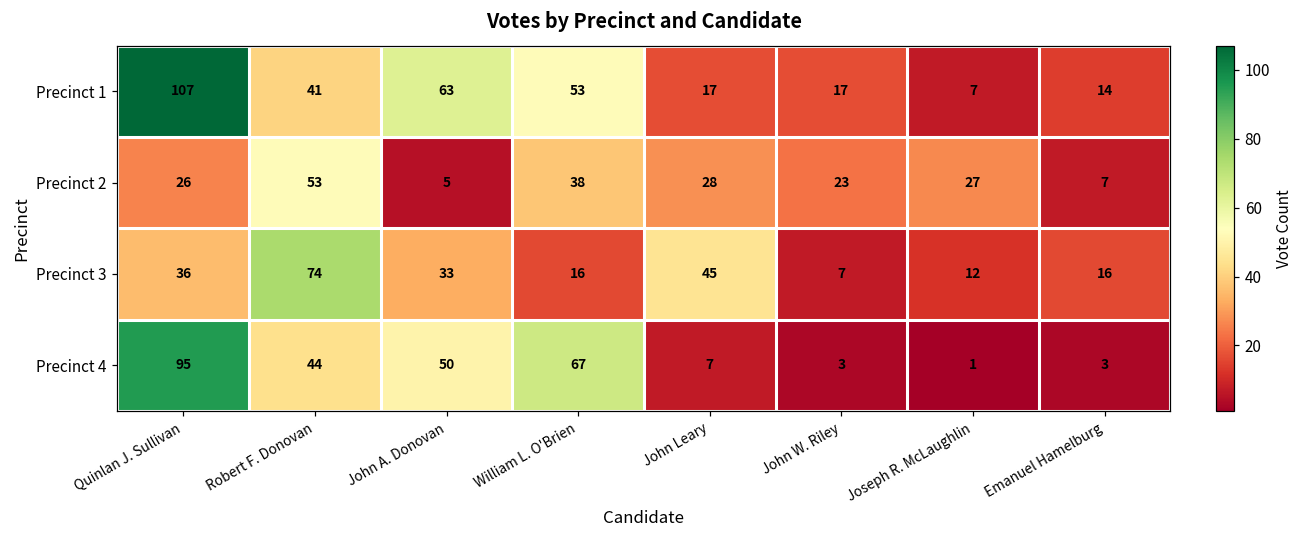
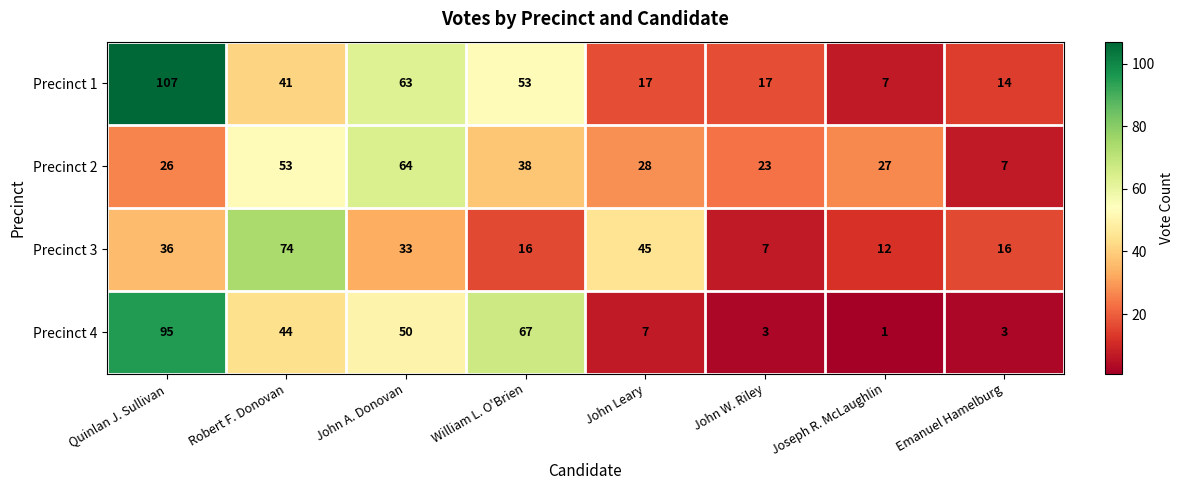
Precinct 2, John A. Donovan: 5 -> 64
